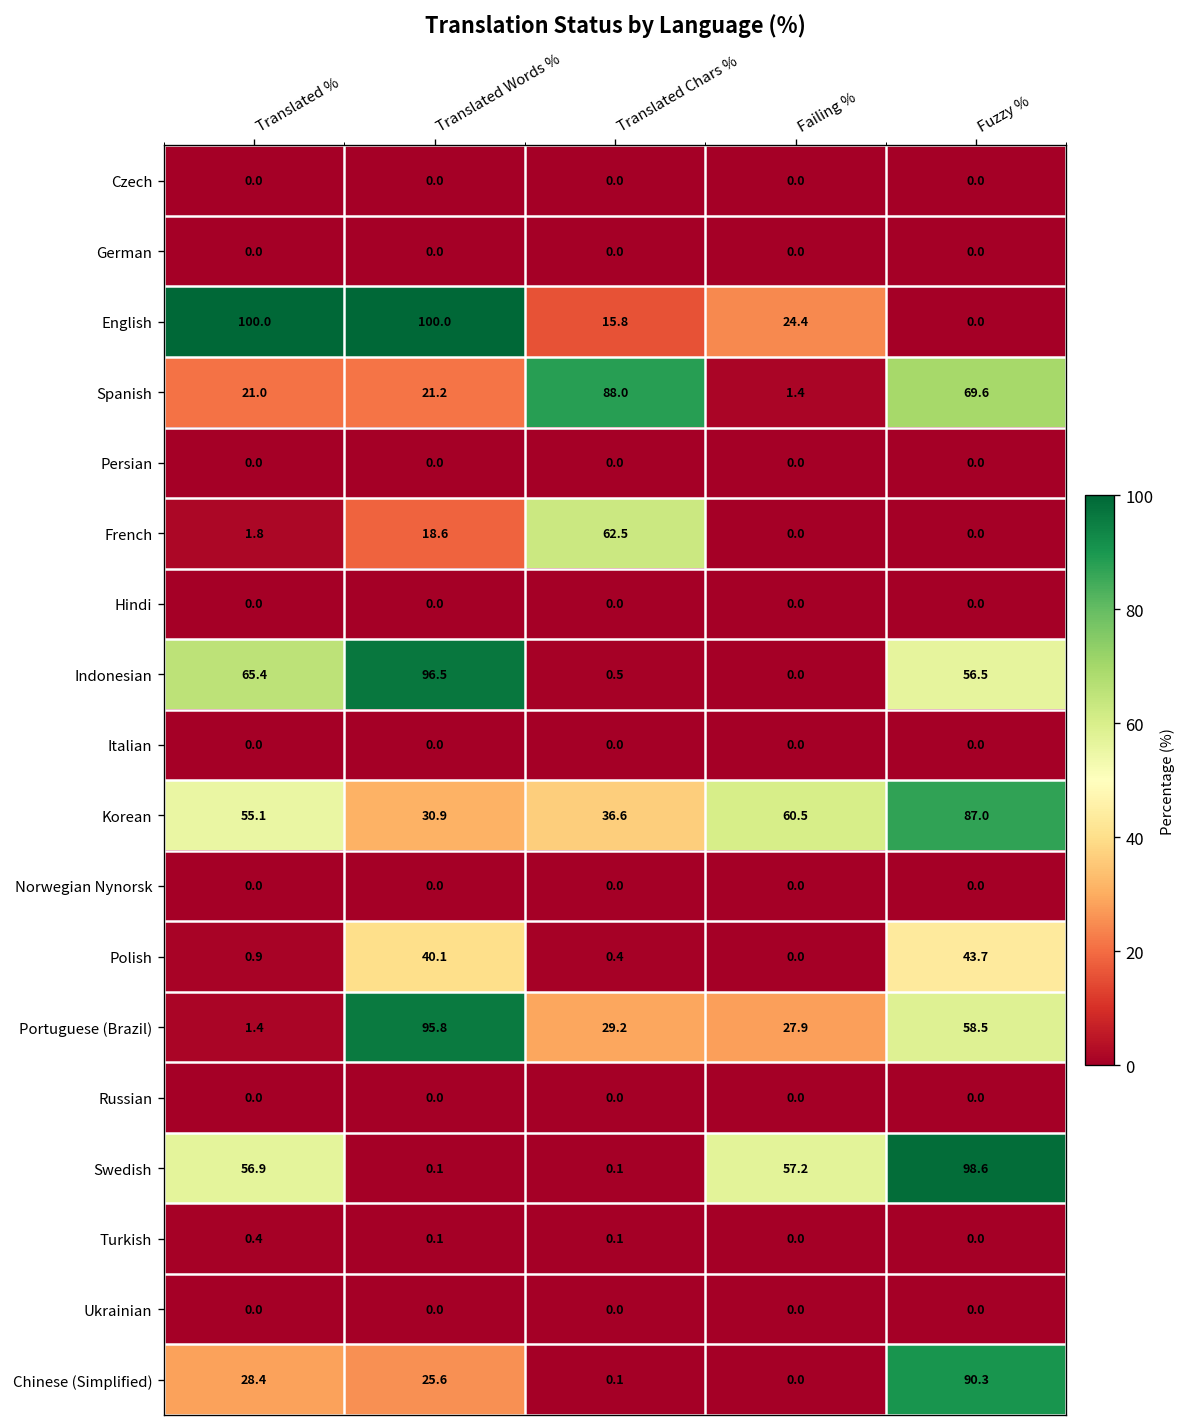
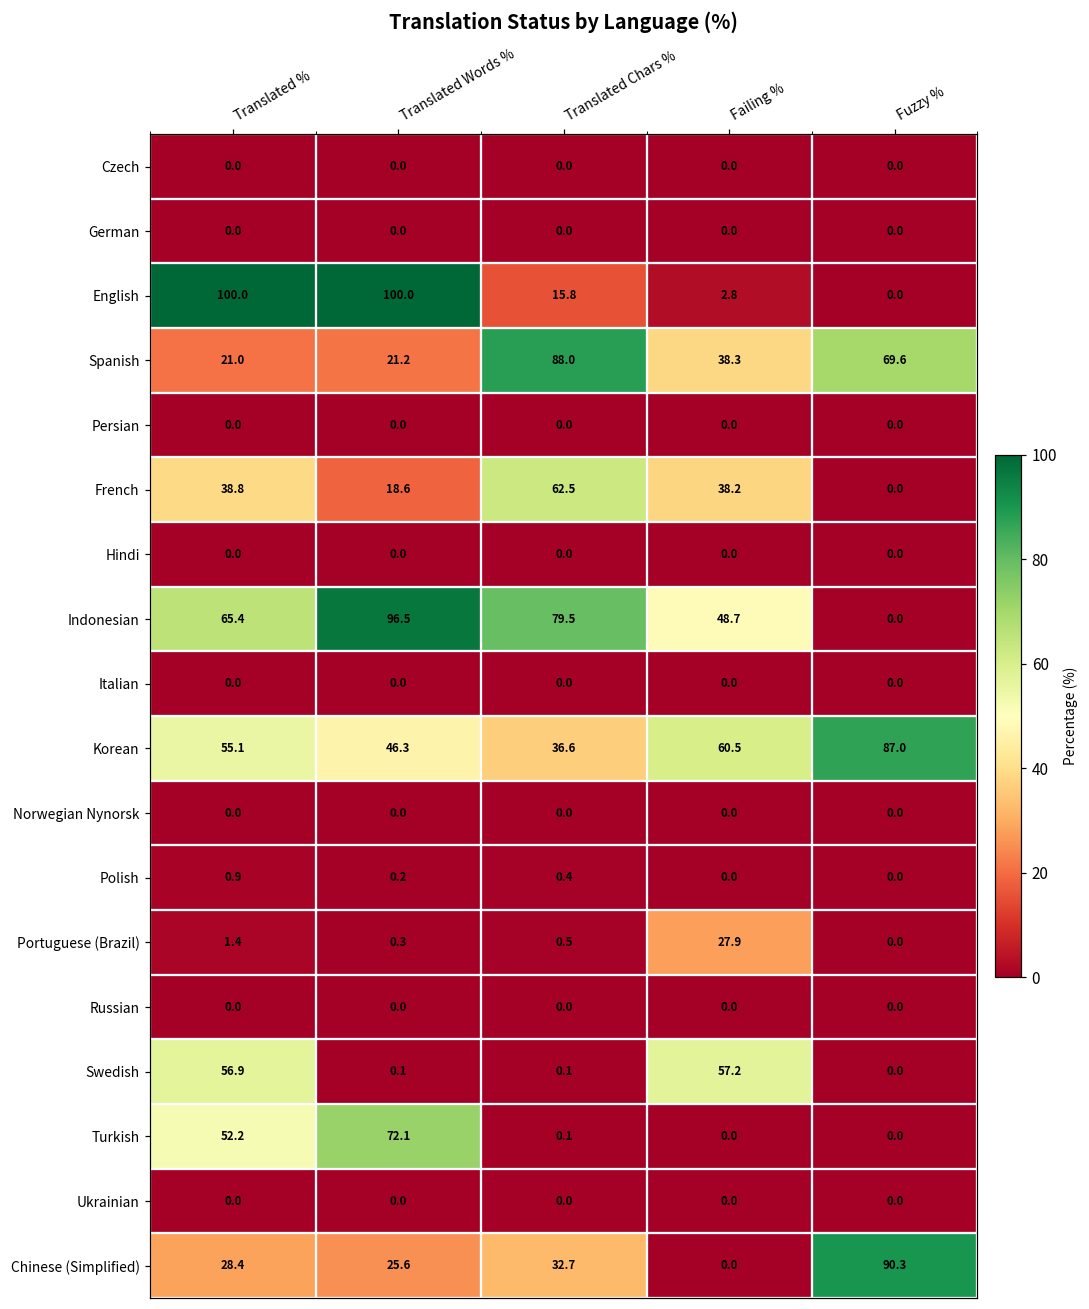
English, Failing %: 24.4 -> 2.8
Spanish, Failing %: 1.4 -> 38.3
French, Translated %: 1.8 -> 38.8
French, Failing %: 0.0 -> 38.2
Indonesian, Translated Chars %: 0.5 -> 79.5
Indonesian, Failing %: 0.0 -> 48.7
Indonesian, Fuzzy %: 56.5 -> 0.0
Korean, Translated Words %: 30.9 -> 46.3
Polish, Translated Words %: 40.1 -> 0.2
Polish, Fuzzy %: 43.7 -> 0.0
Portuguese (Brazil), Translated Words %: 95.8 -> 0.3
Portuguese (Brazil), Translated Chars %: 29.2 -> 0.5
Portuguese (Brazil), Fuzzy %: 58.5 -> 0.0
Swedish, Fuzzy %: 98.6 -> 0.0
Turkish, Translated %: 0.4 -> 52.2
Turkish, Translated Words %: 0.1 -> 72.1
Chinese (Simplified), Translated Chars %: 0.1 -> 32.7
